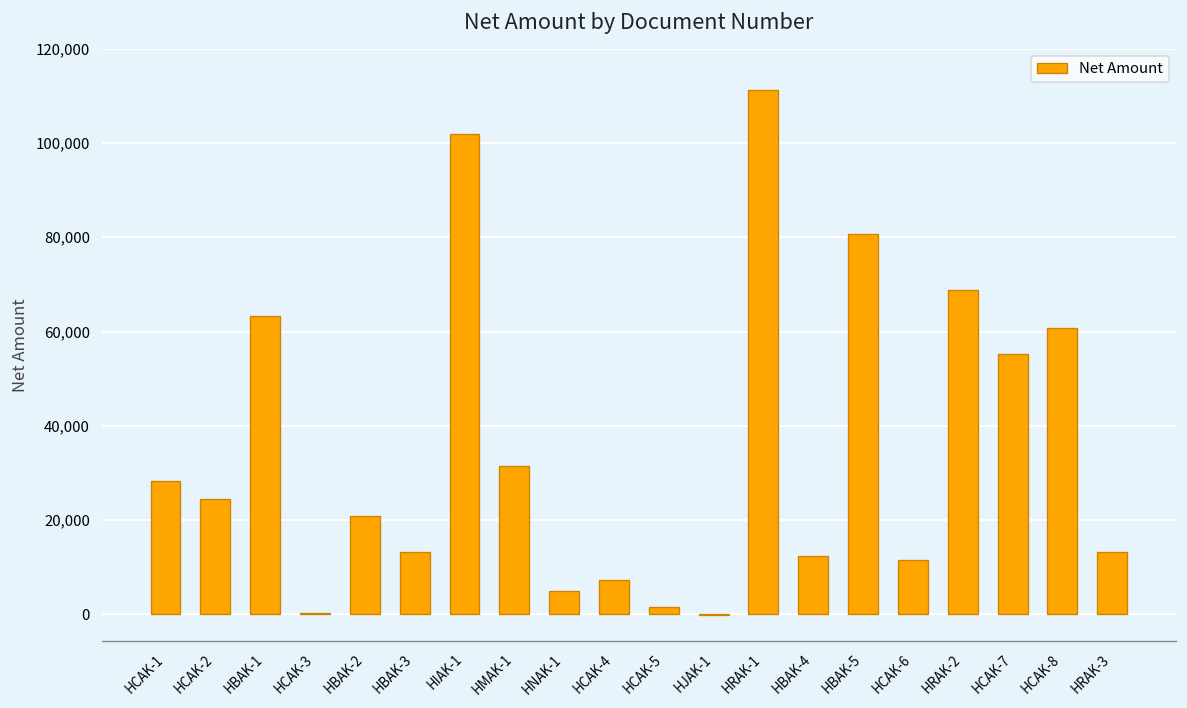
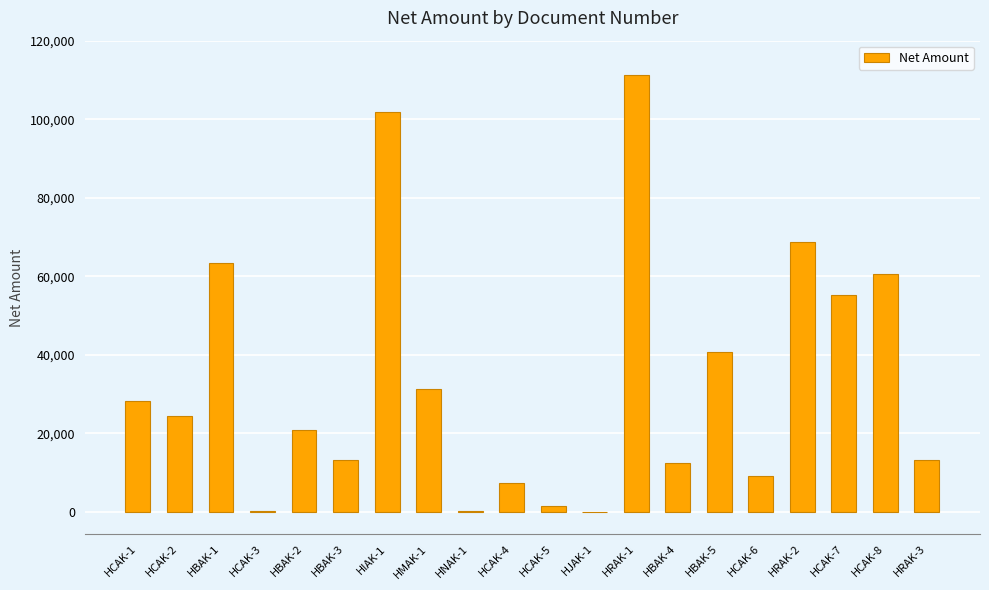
HNAK-1: 5,000 -> 0
HBAK-5: 81,000 -> 41,000
HCAK-6: 11,000 -> 9,000
